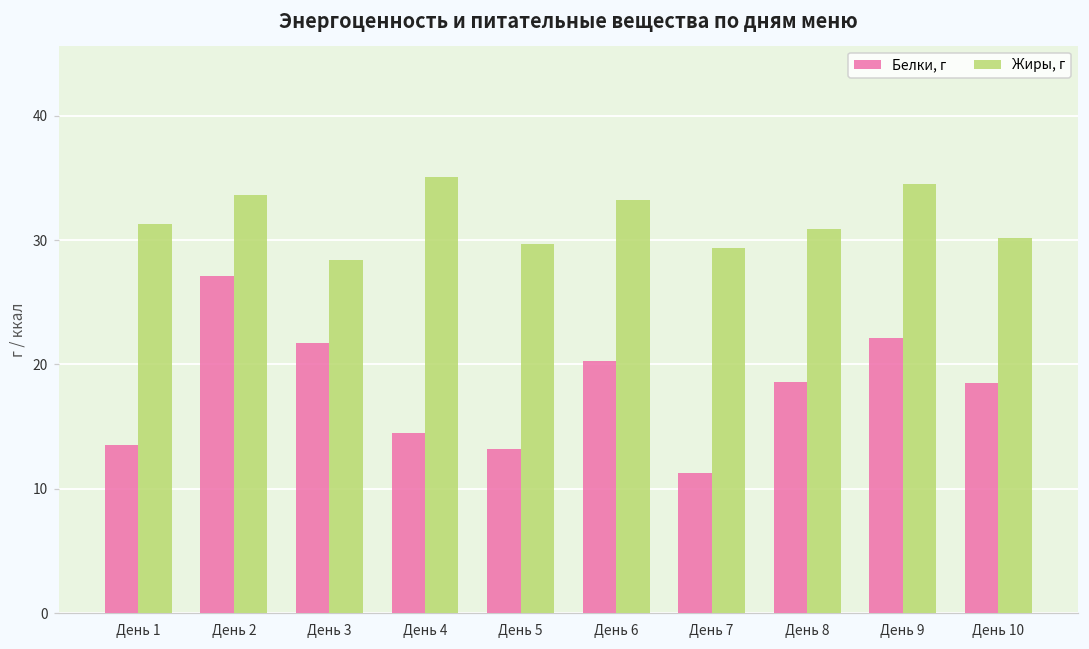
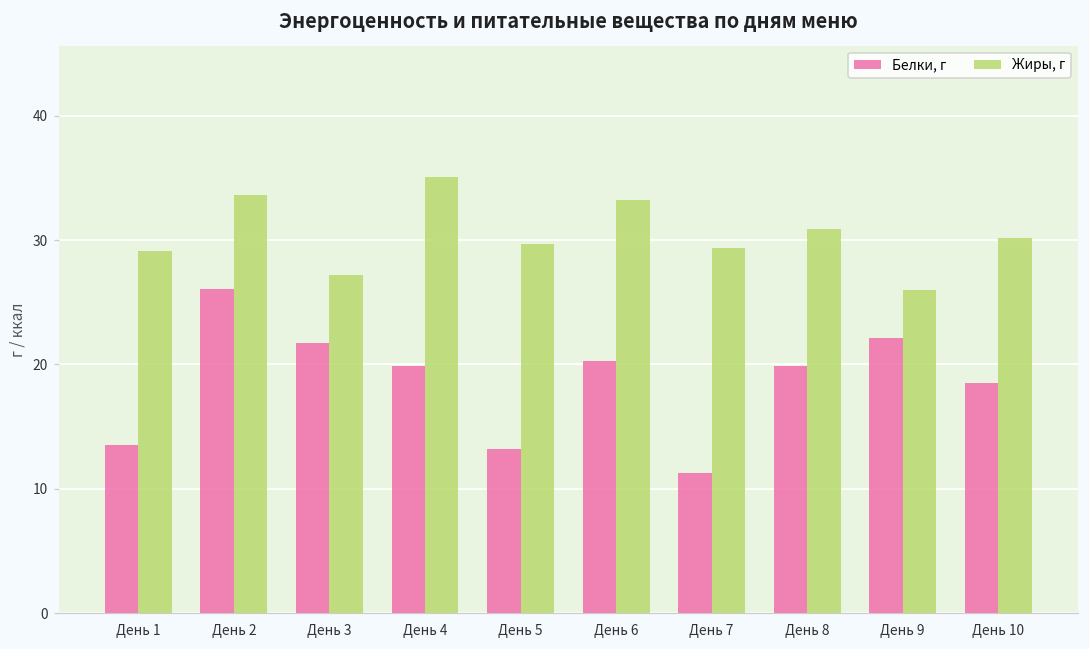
Жиры, г, День 1: 31.3 -> 29.1
Белки, г, День 2: 27.1 -> 26.1
Жиры, г, День 3: 28.4 -> 27.2
Белки, г, День 4: 14.5 -> 19.9
Белки, г, День 8: 18.6 -> 19.9
Жиры, г, День 9: 34.5 -> 26.0
